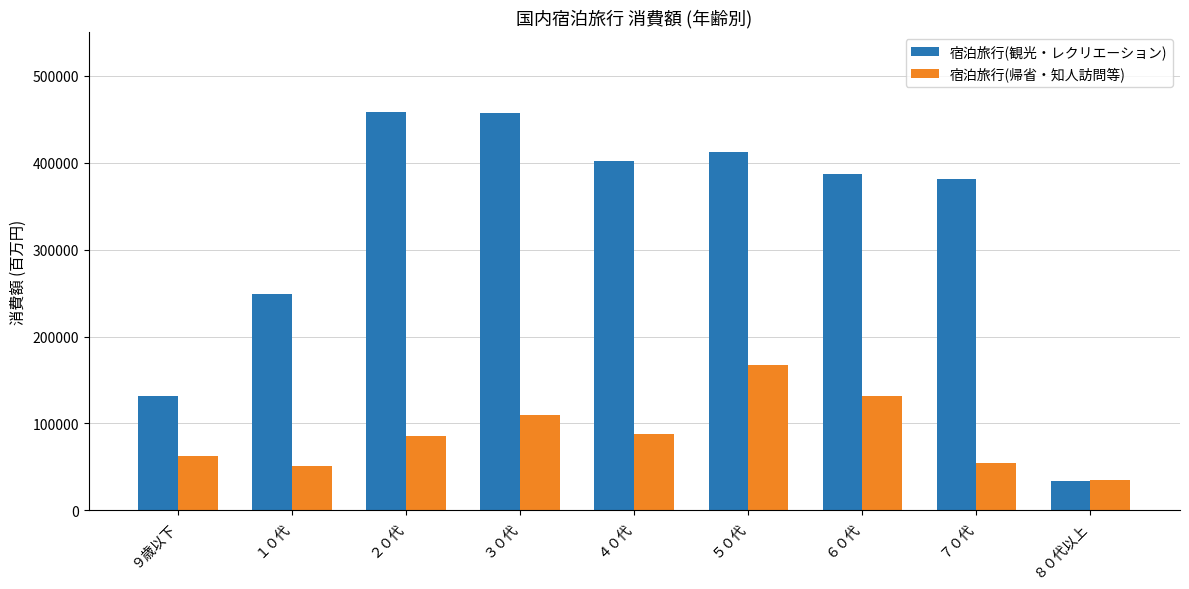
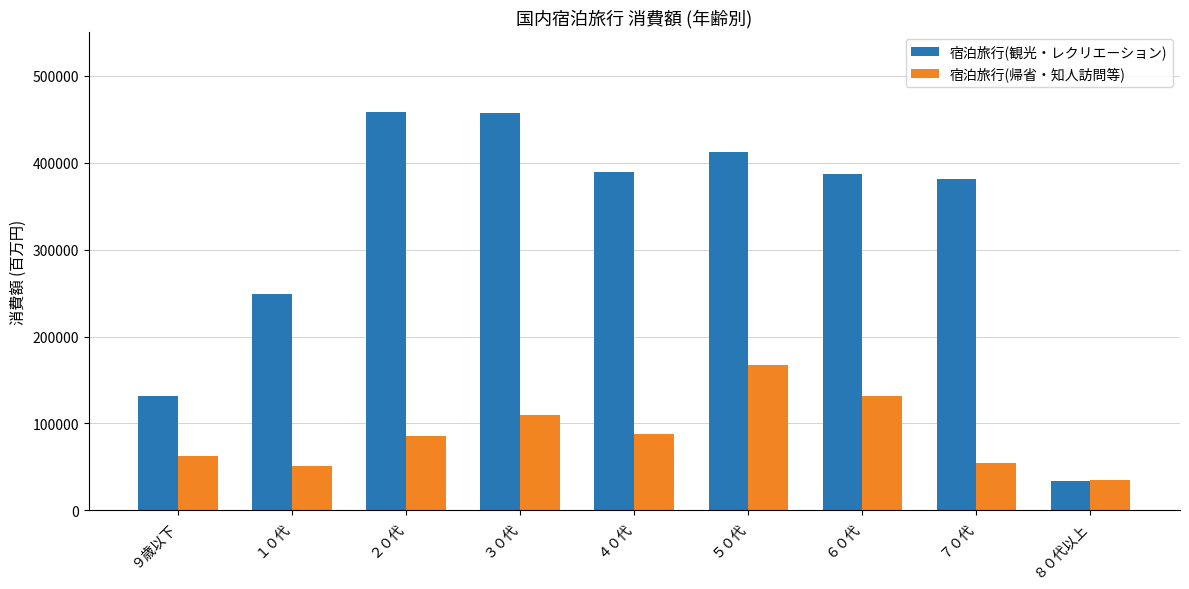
宿泊旅行(観光・レクリエーション), ４０代: 400000 -> 390000
